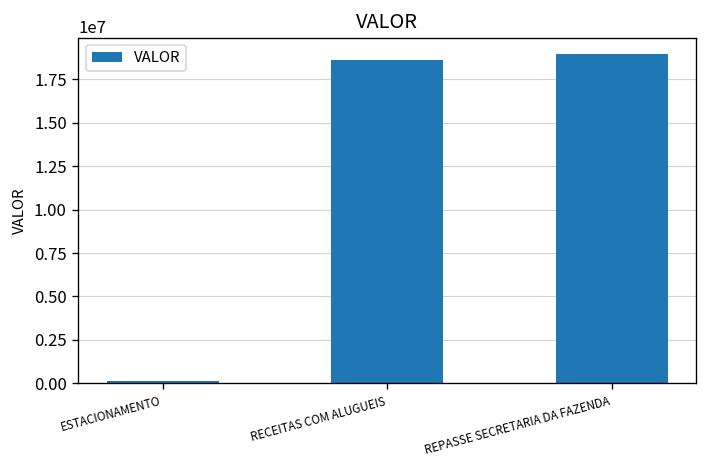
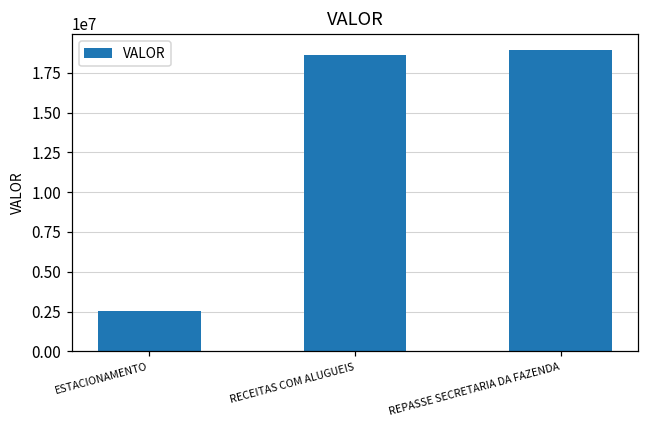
ESTACIONAMENTO: 100000 -> 2500000
